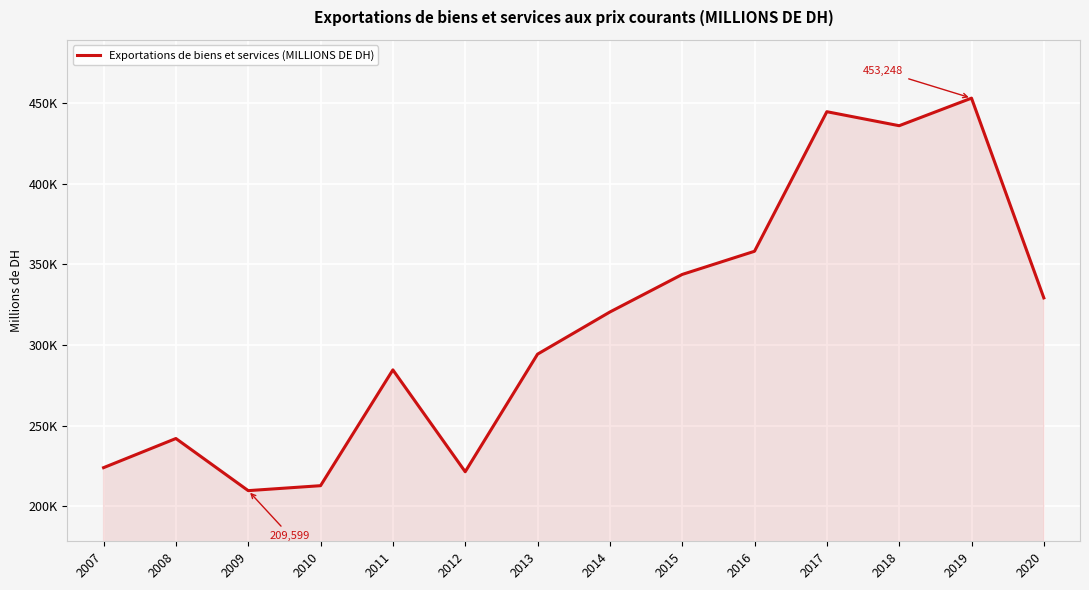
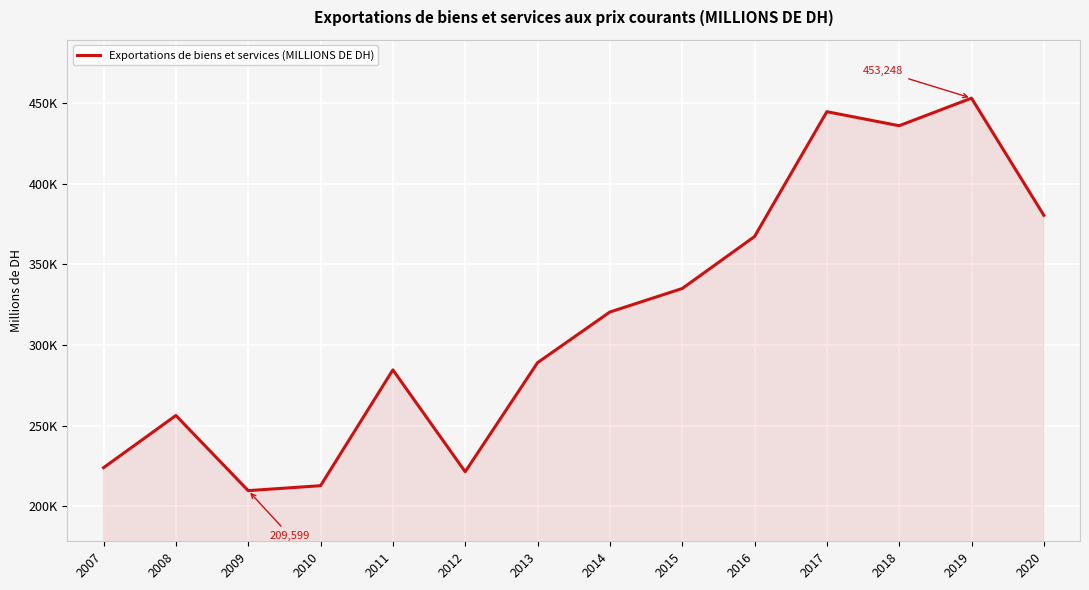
2008: 242000 -> 256000
2013: 294000 -> 289000
2015: 344000 -> 335000
2016: 358000 -> 367000
2020: 329000 -> 381000
